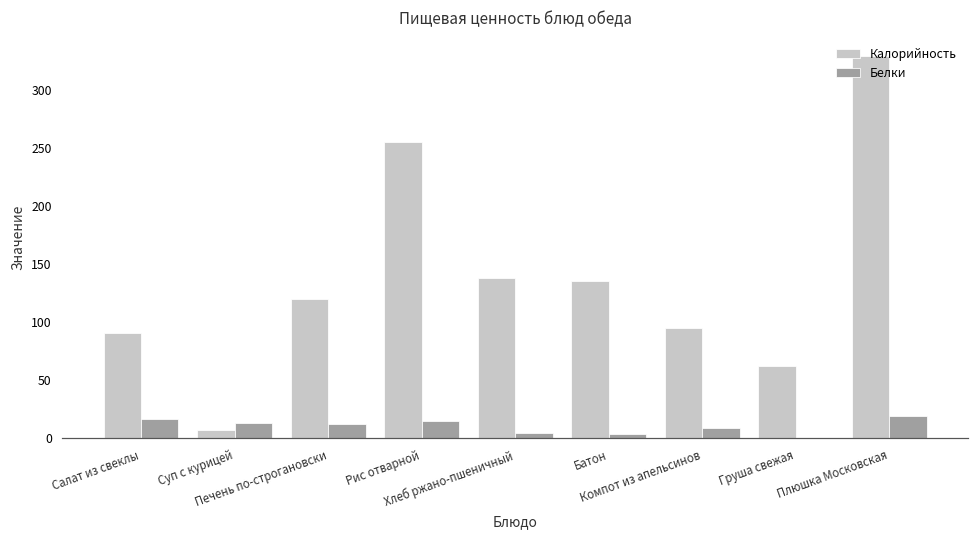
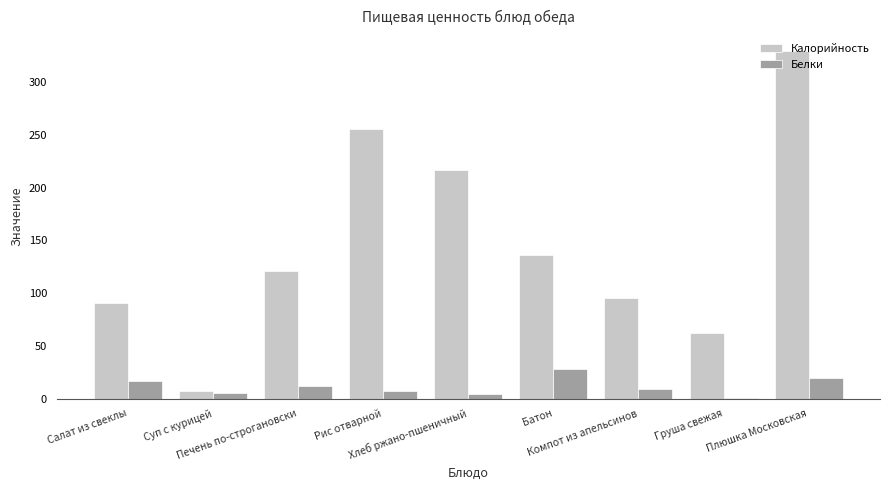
Белки, Суп с курицей: 13 -> 5
Белки, Рис отварной: 15 -> 7
Калорийность, Хлеб ржано-пшеничный: 138 -> 216
Белки, Батон: 4 -> 29
